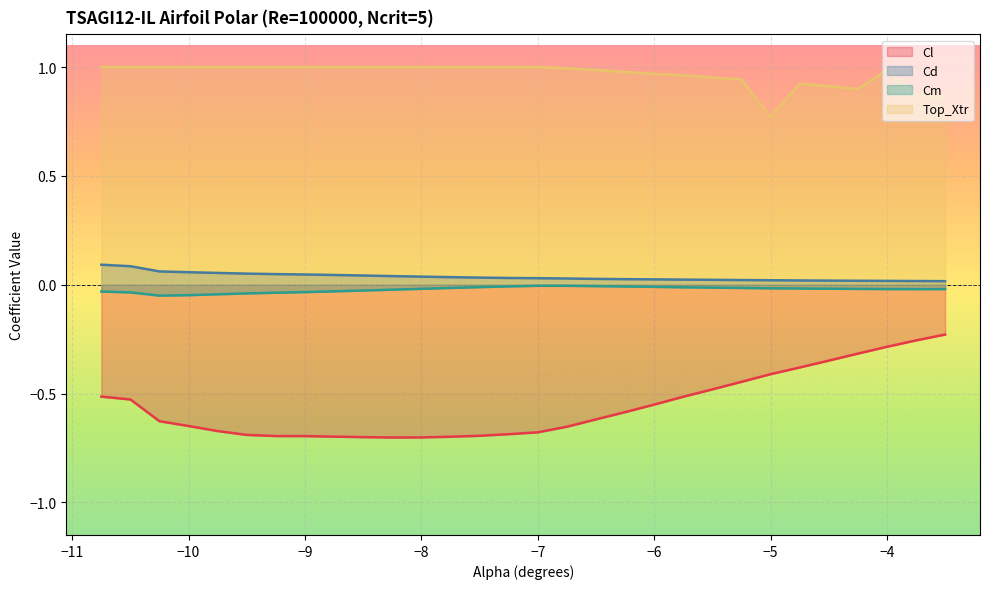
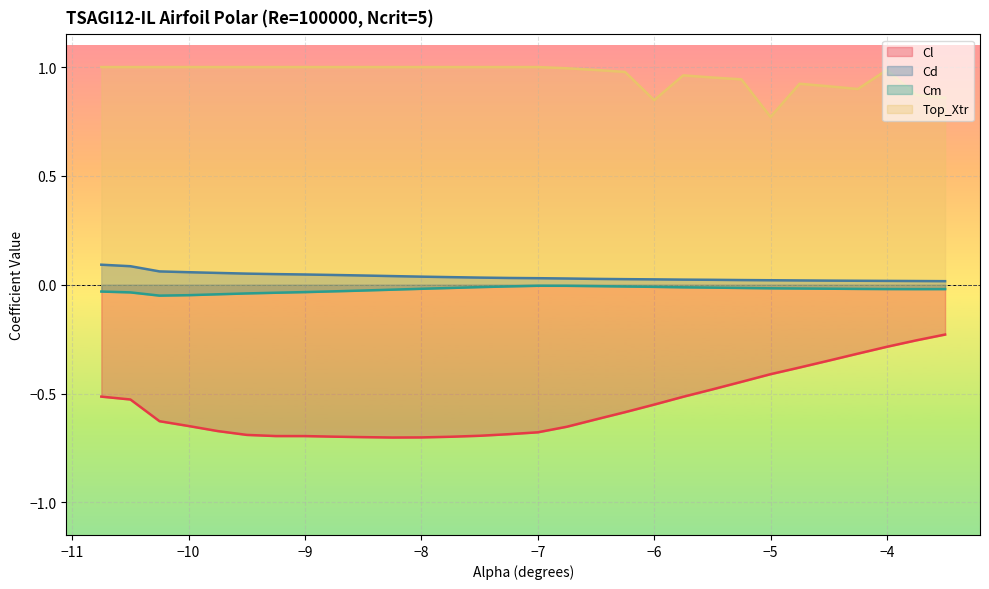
Top_Xtr, −6: 0.97 -> 0.85
